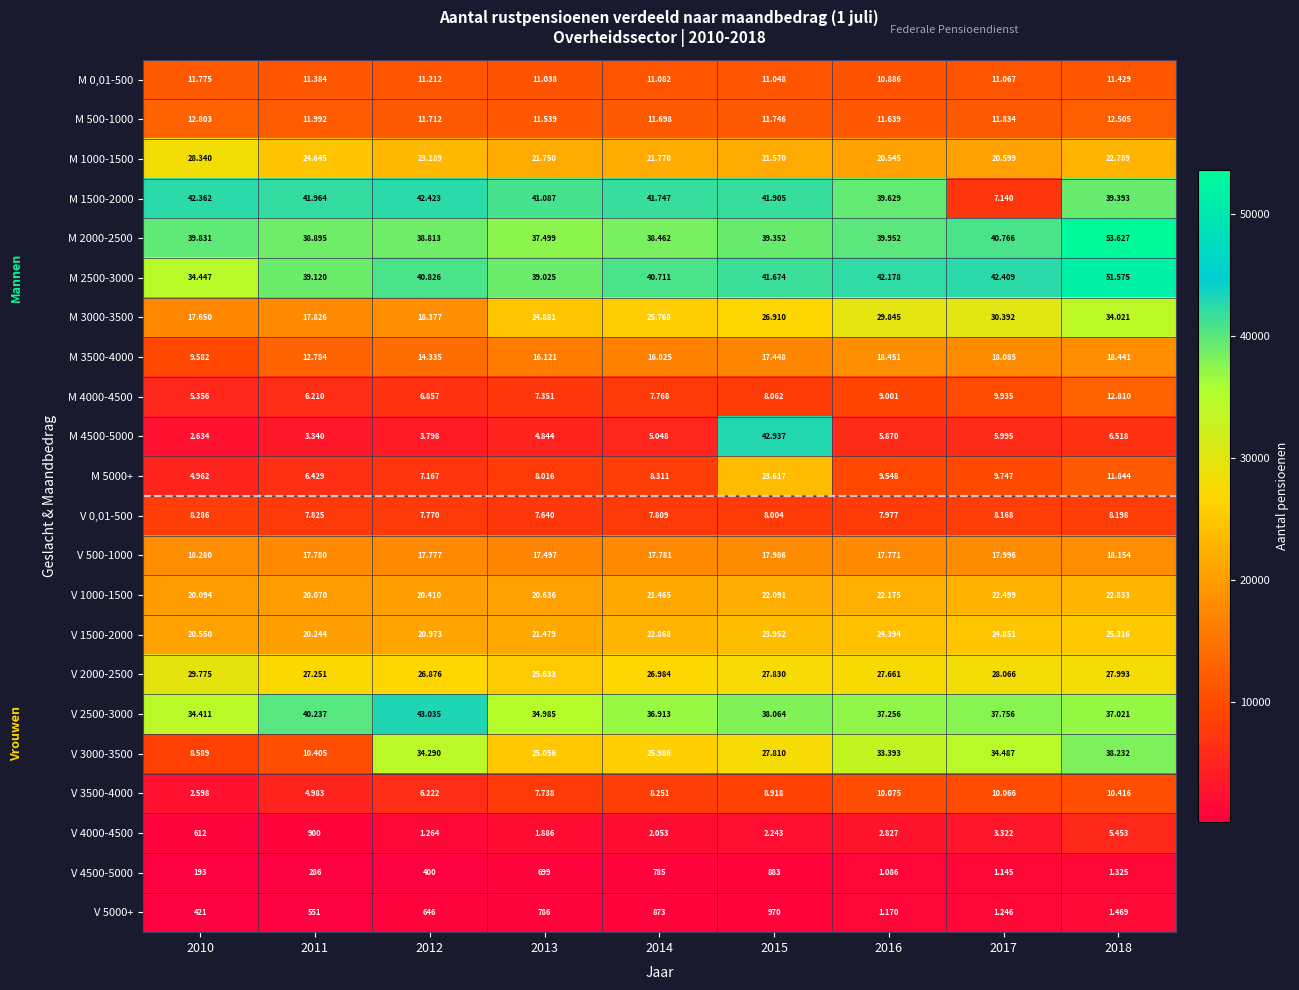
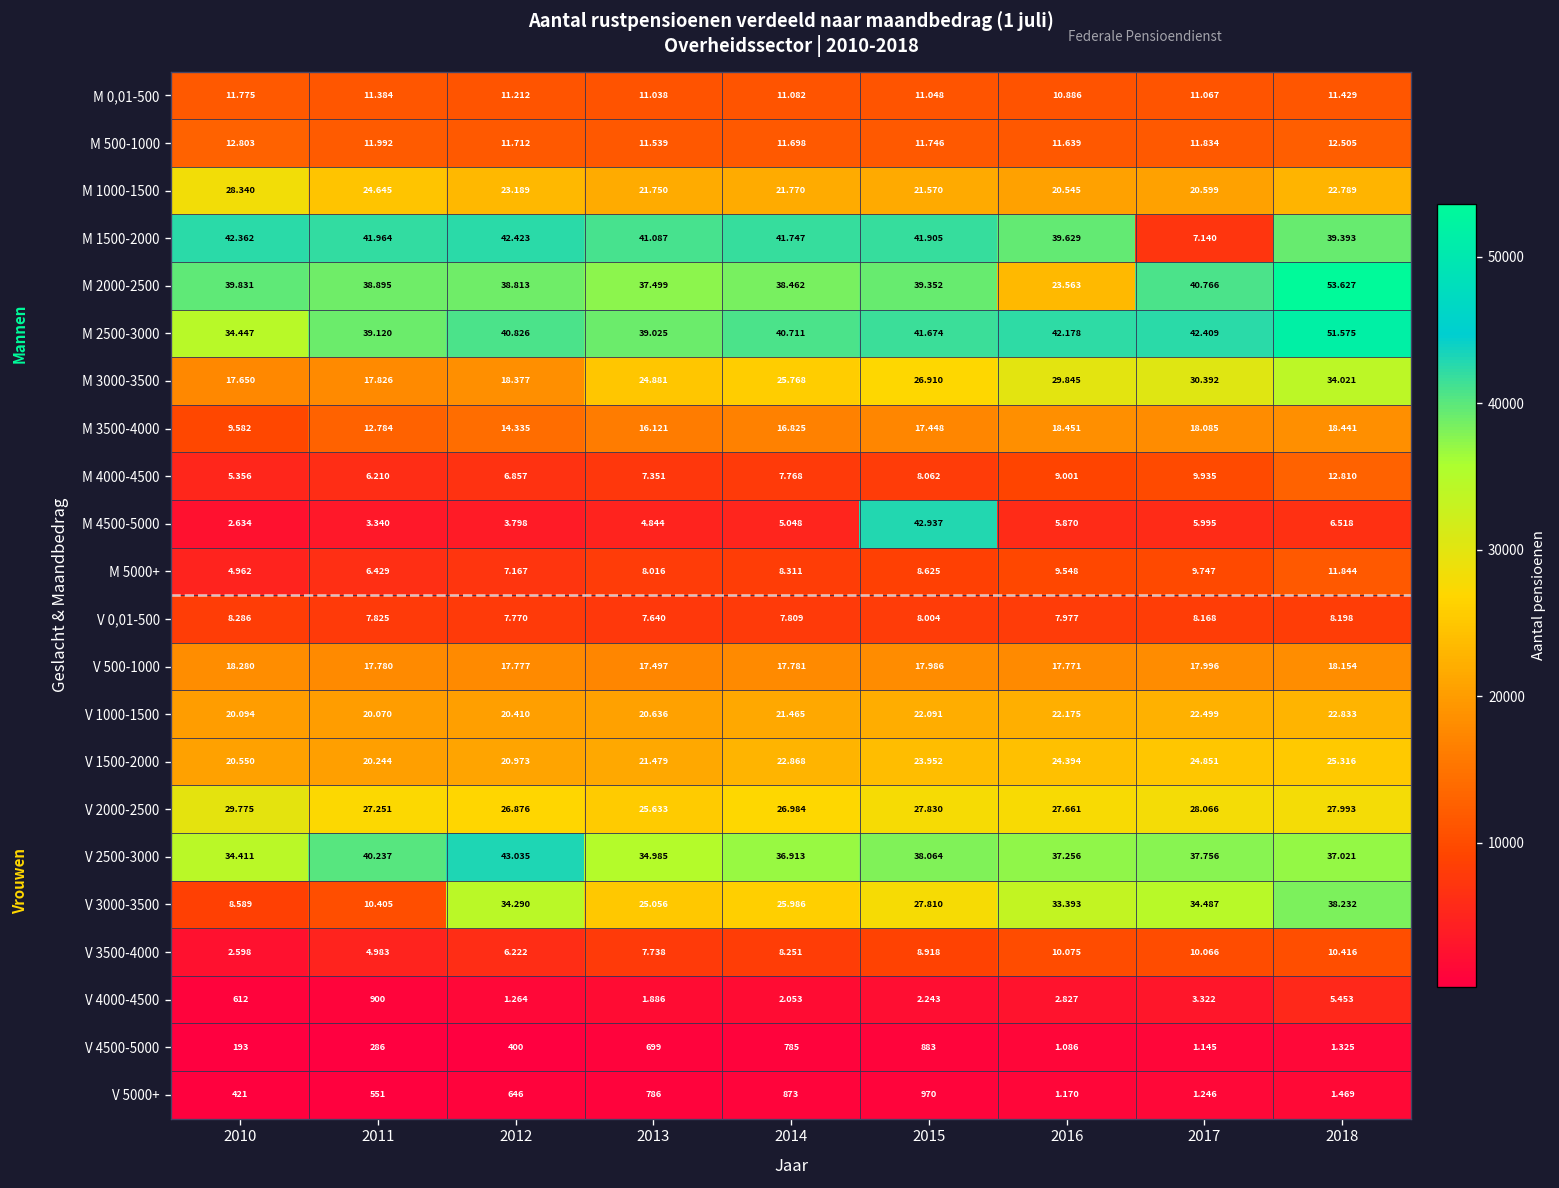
M 2000-2500, 2016: 39.952 -> 23.563
M 5000+, 2015: 23.617 -> 8.625
